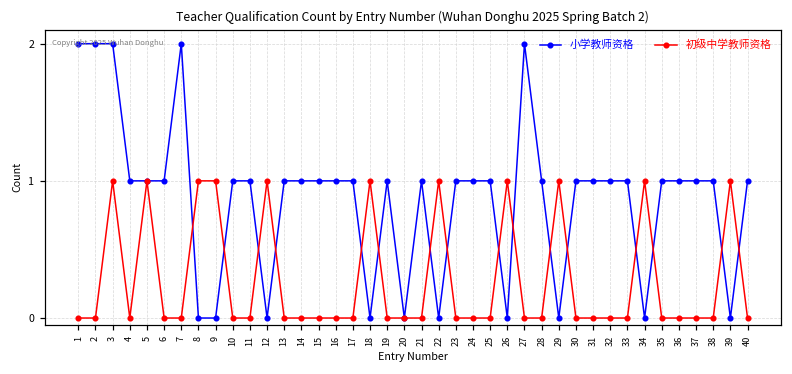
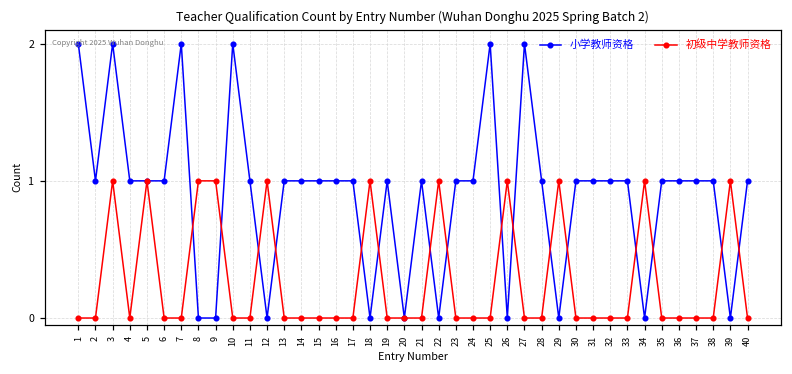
小学教师资格, 2: 2 -> 1
小学教师资格, 10: 1 -> 2
小学教师资格, 25: 1 -> 2
